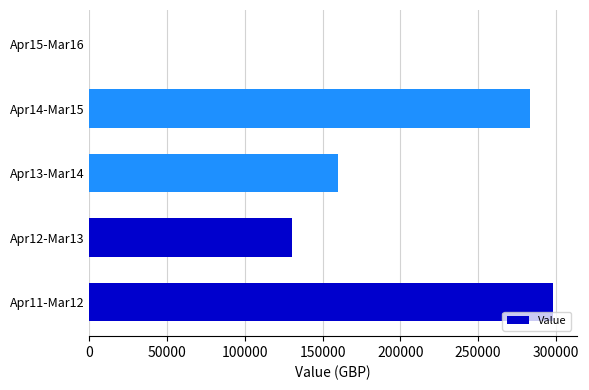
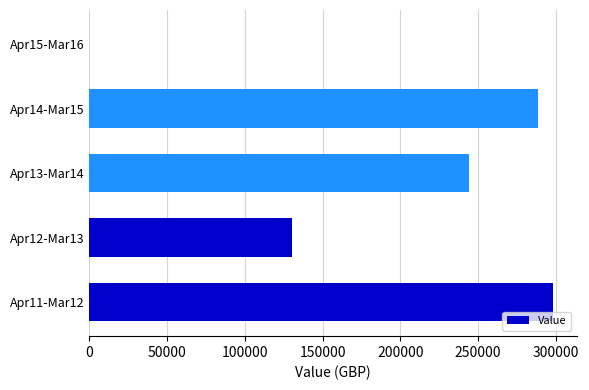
Apr14-Mar15: 283000 -> 289000
Apr13-Mar14: 160000 -> 244000
